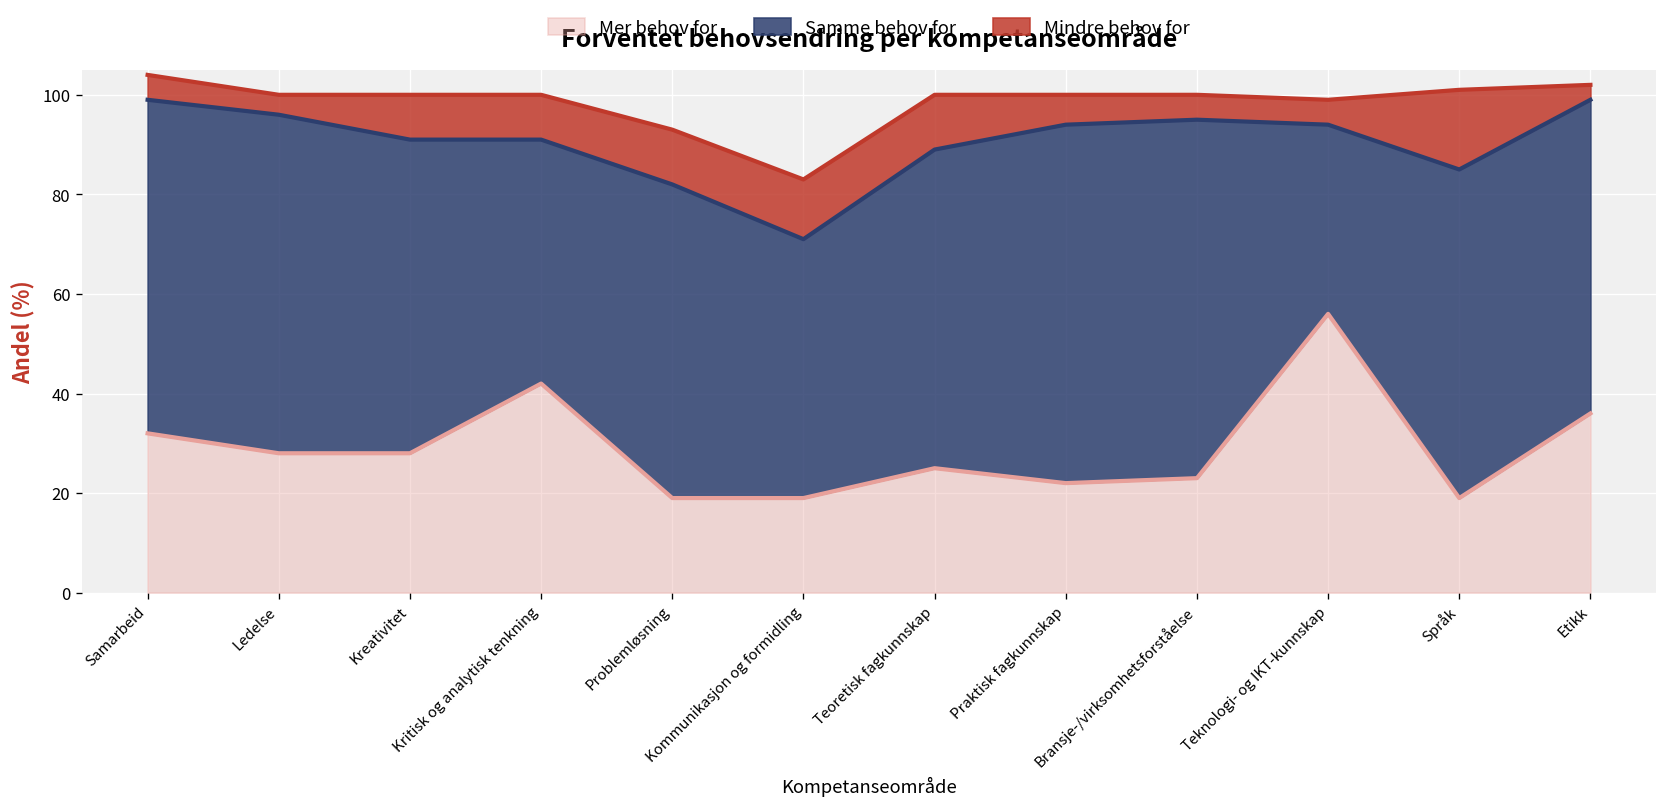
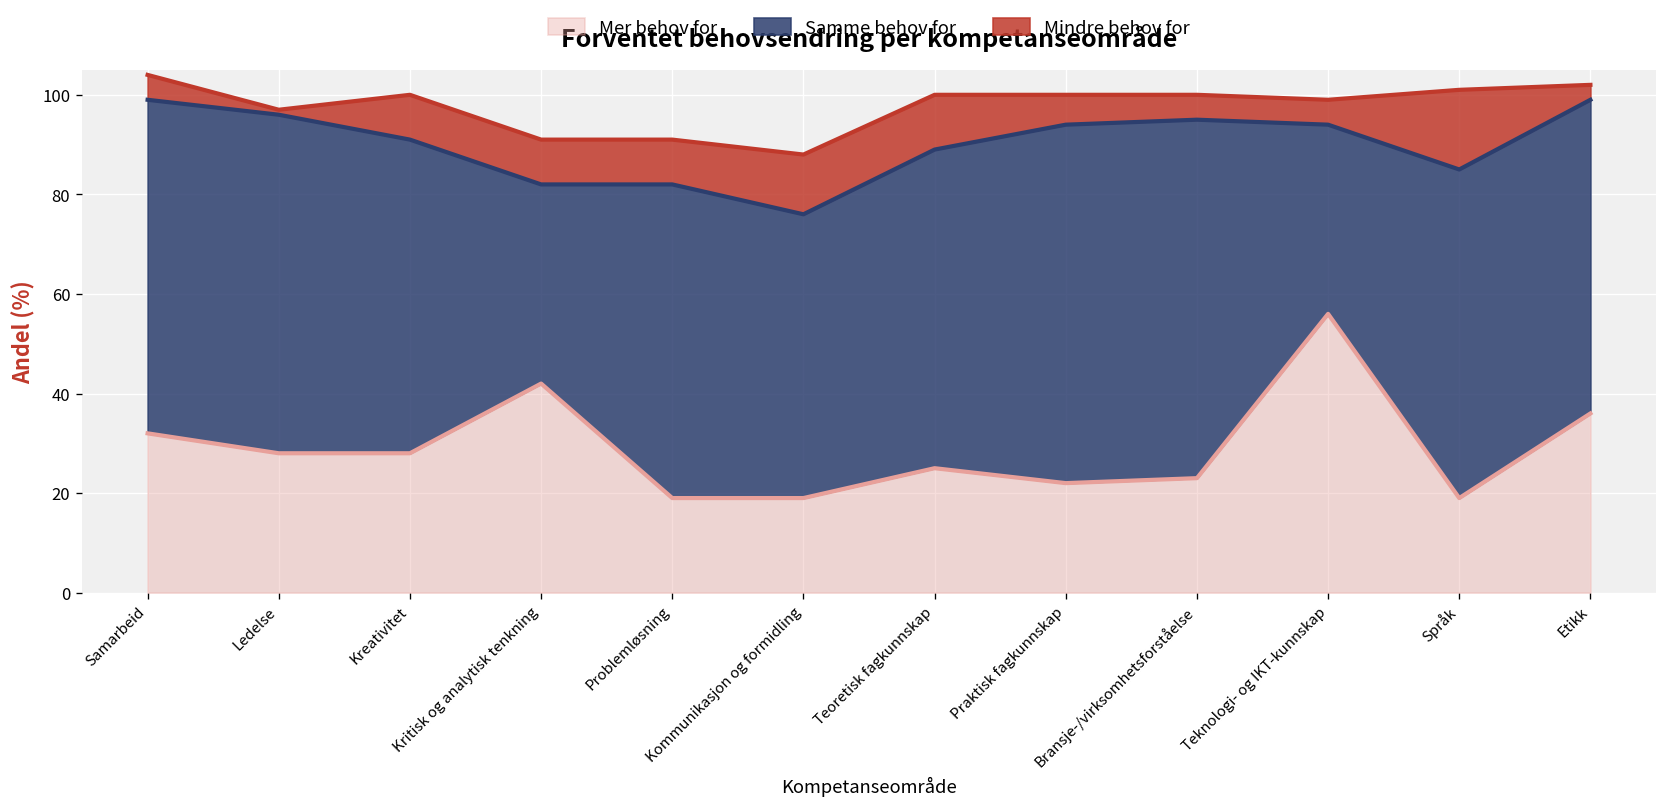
Mindre behov for, Ledelse: 4 -> 1
Samme behov for, Kritisk og analytisk tenkning: 49 -> 40
Mindre behov for, Problemløsning: 11 -> 9
Samme behov for, Kommunikasjon og formidling: 52 -> 57
